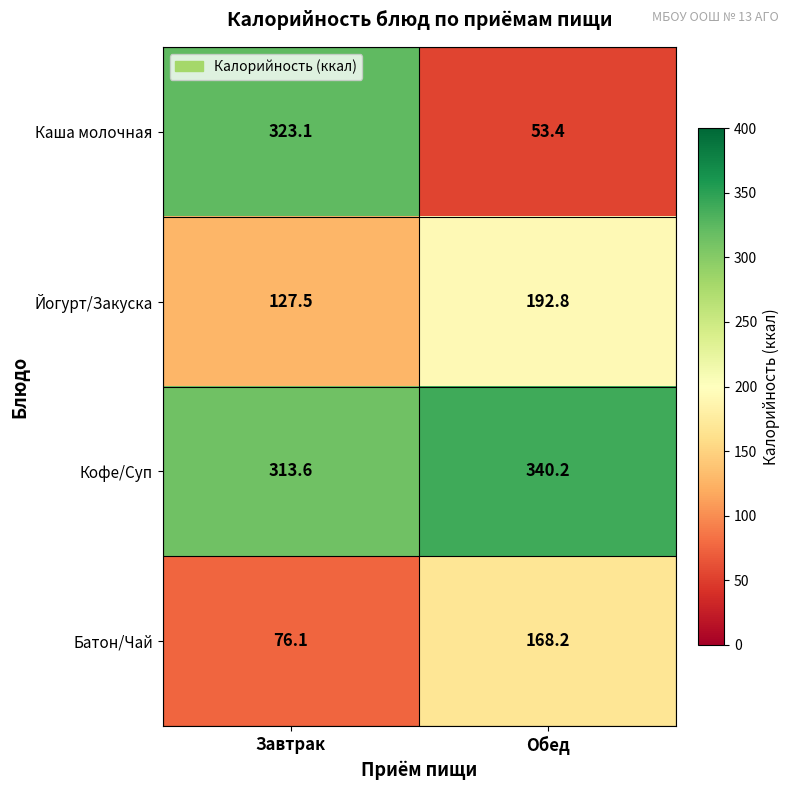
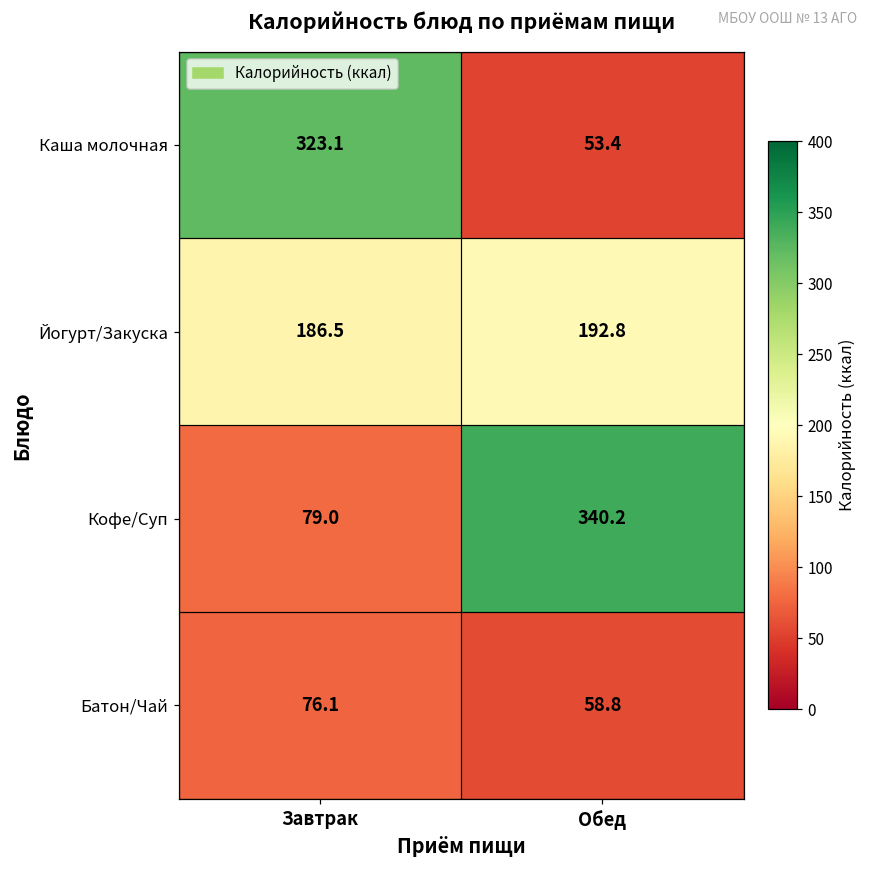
Йогурт/Закуска, Завтрак: 127.5 -> 186.5
Кофе/Суп, Завтрак: 313.6 -> 79.0
Батон/Чай, Обед: 168.2 -> 58.8
